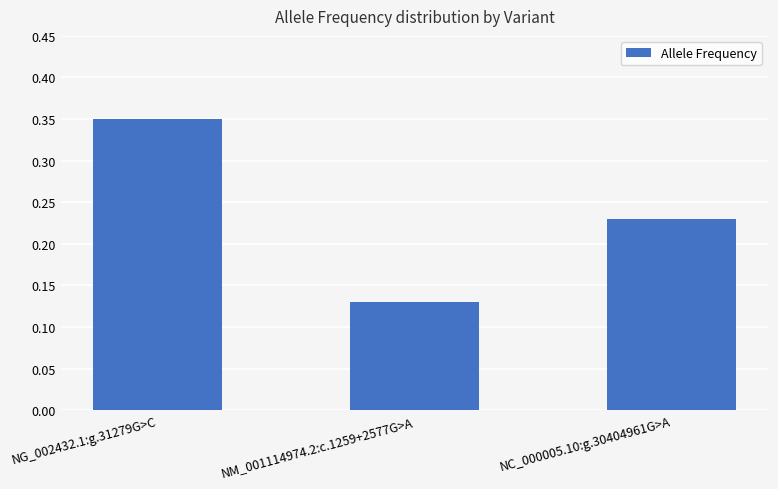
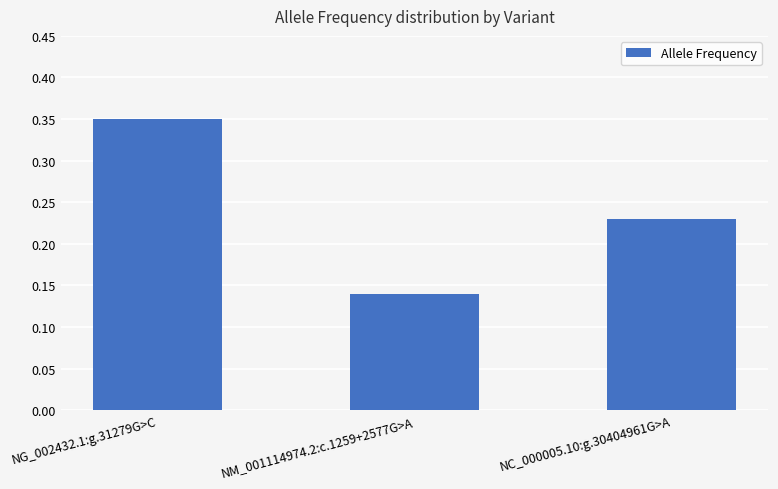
NM_001114974.2:c.1259+2577G>A: 0.13 -> 0.14
